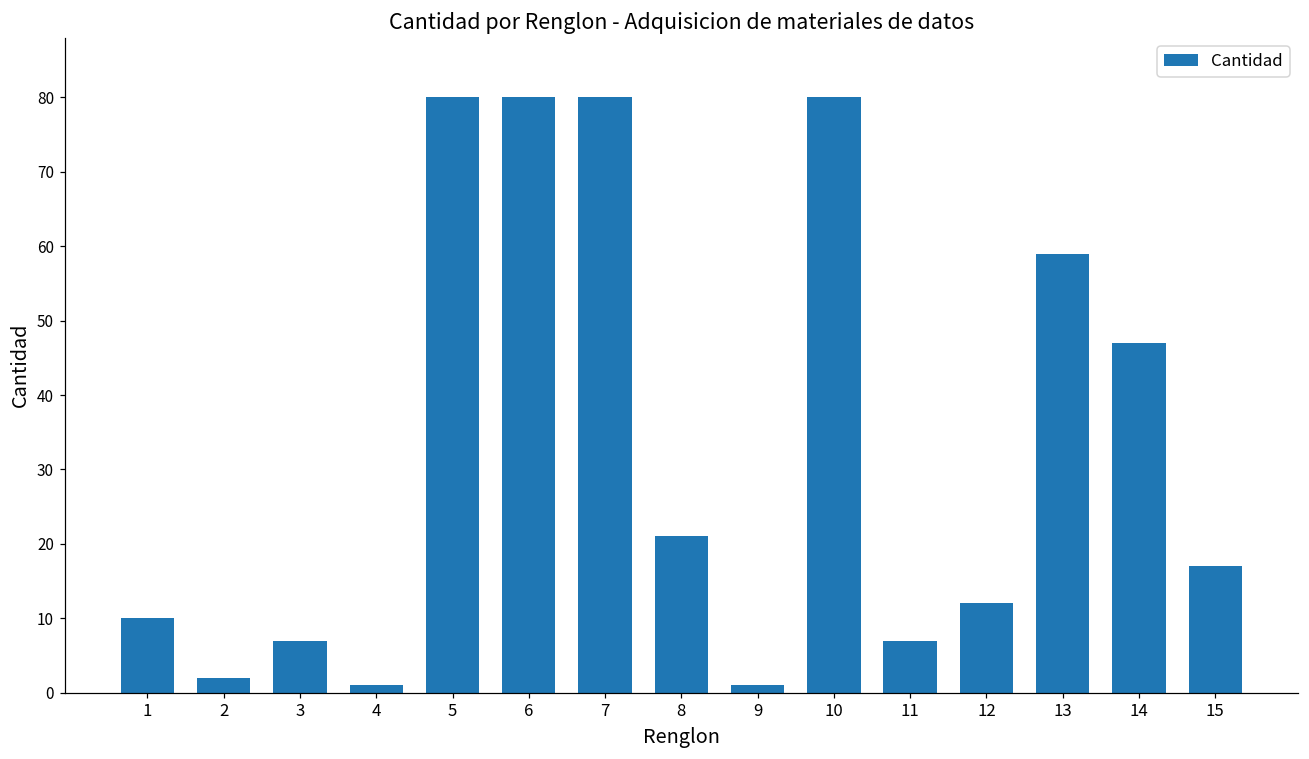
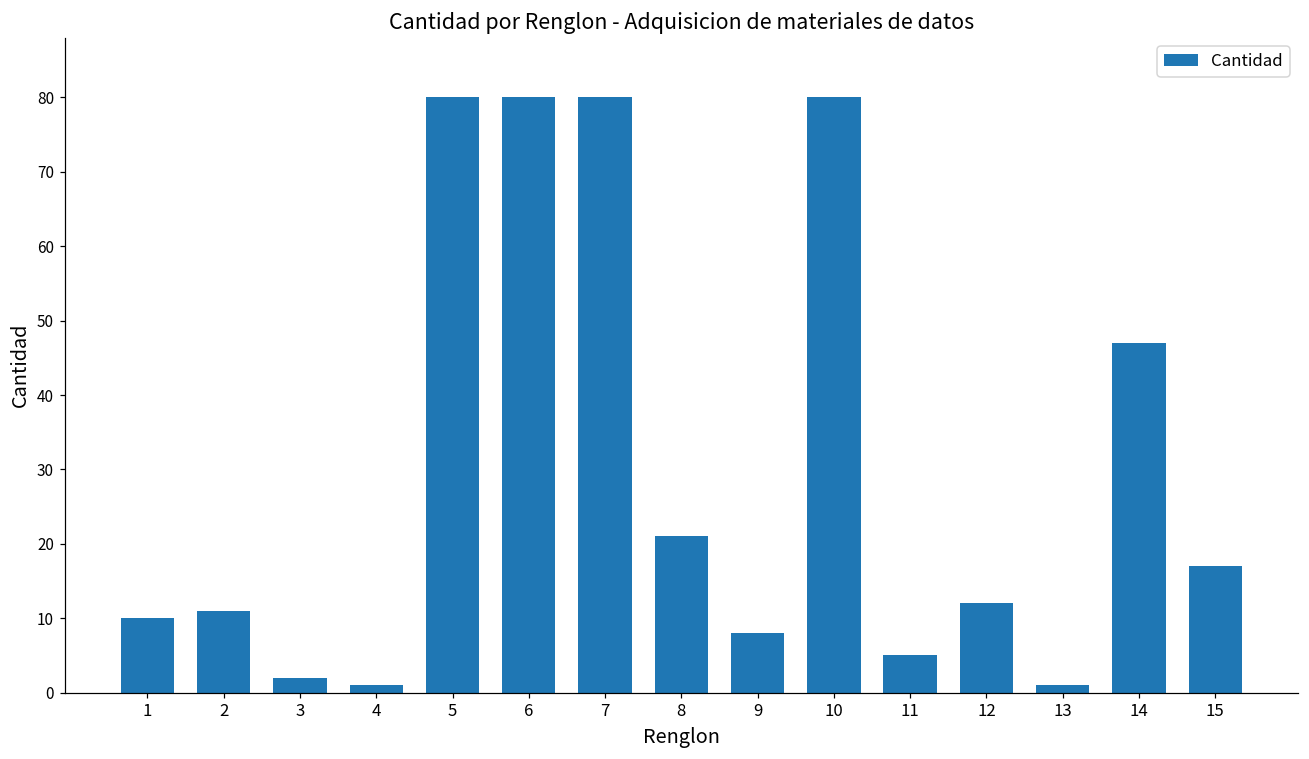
2: 2 -> 11
3: 7 -> 2
9: 1 -> 8
11: 7 -> 5
13: 59 -> 1
